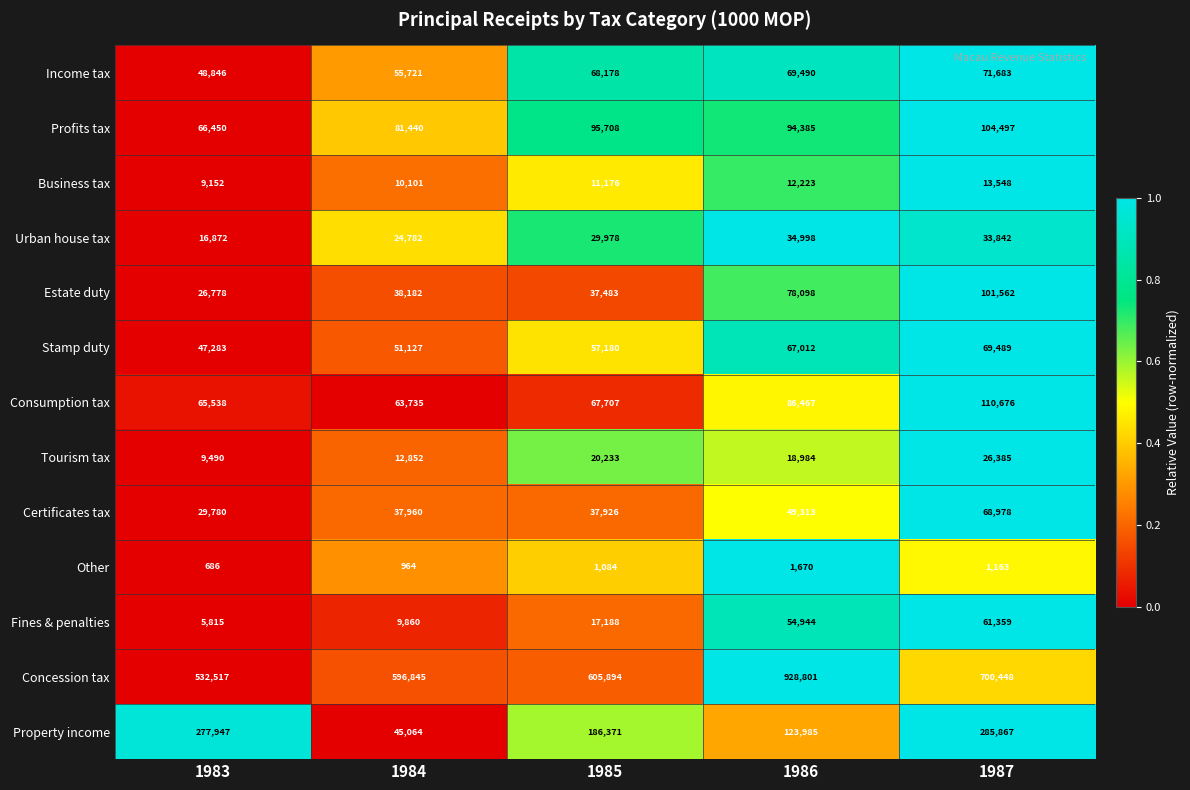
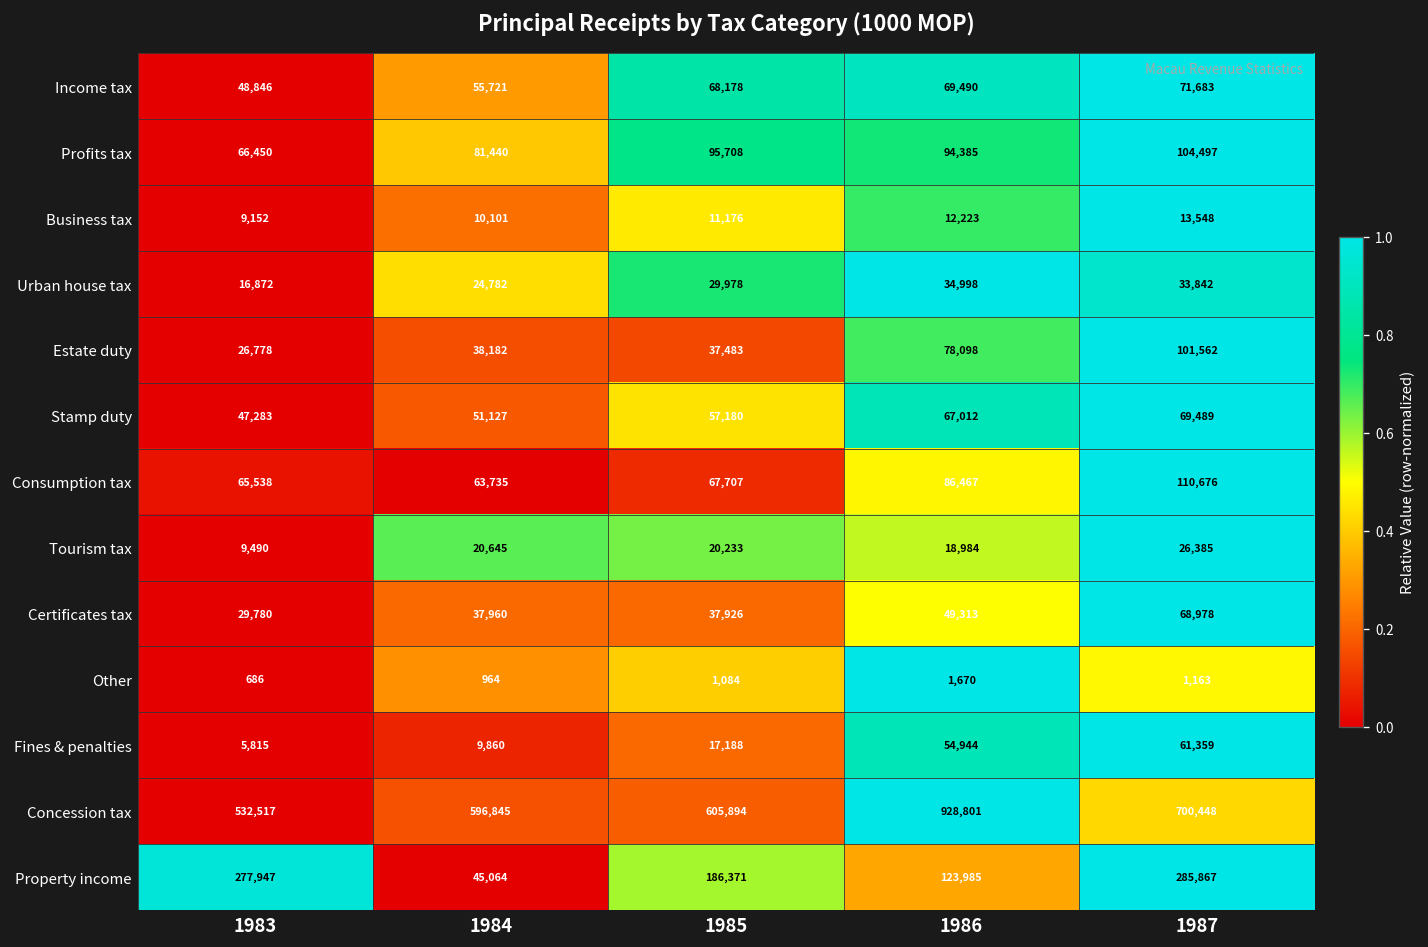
Tourism tax, 1984: 12,852 -> 20,645
